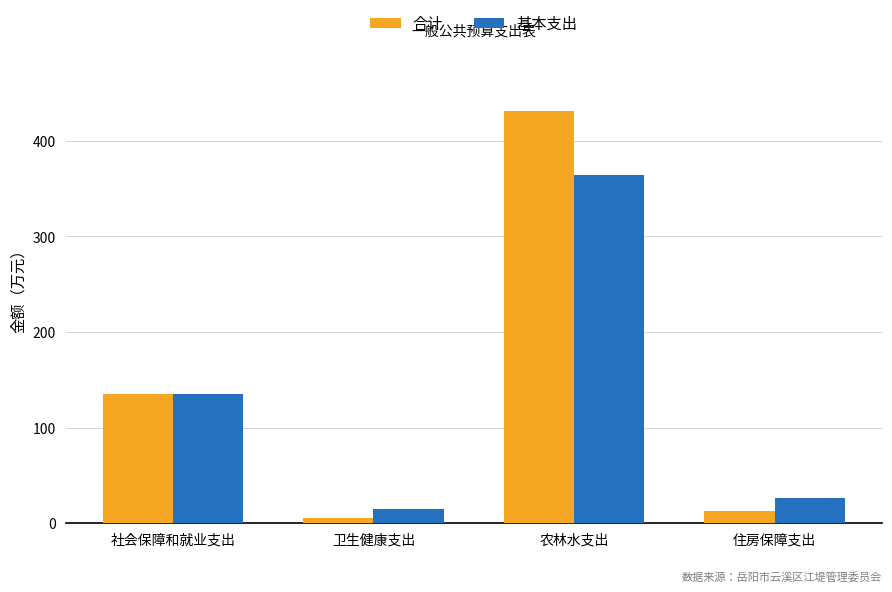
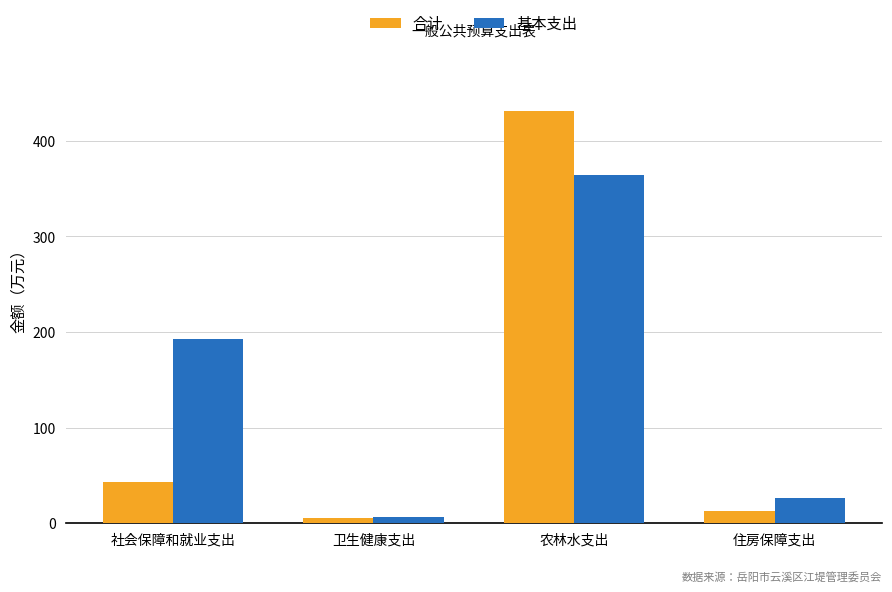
合计, 社会保障和就业支出: 140 -> 40
基本支出, 社会保障和就业支出: 140 -> 190
基本支出, 卫生健康支出: 15 -> 6
